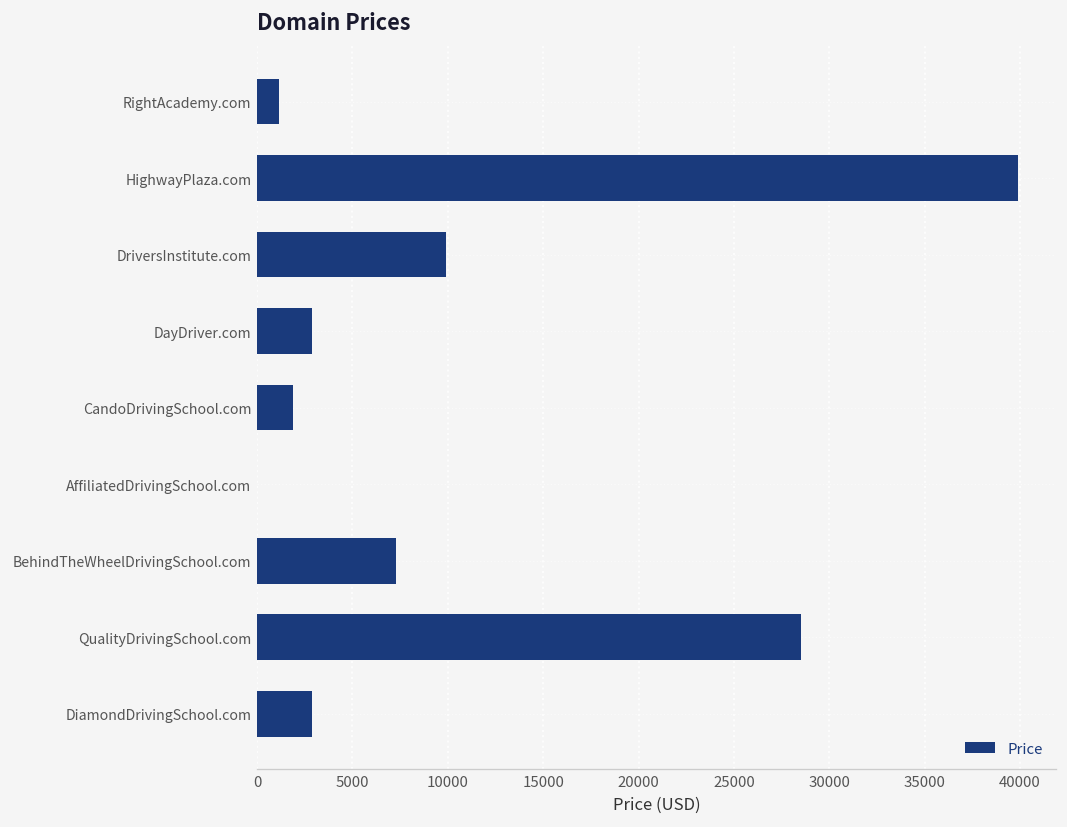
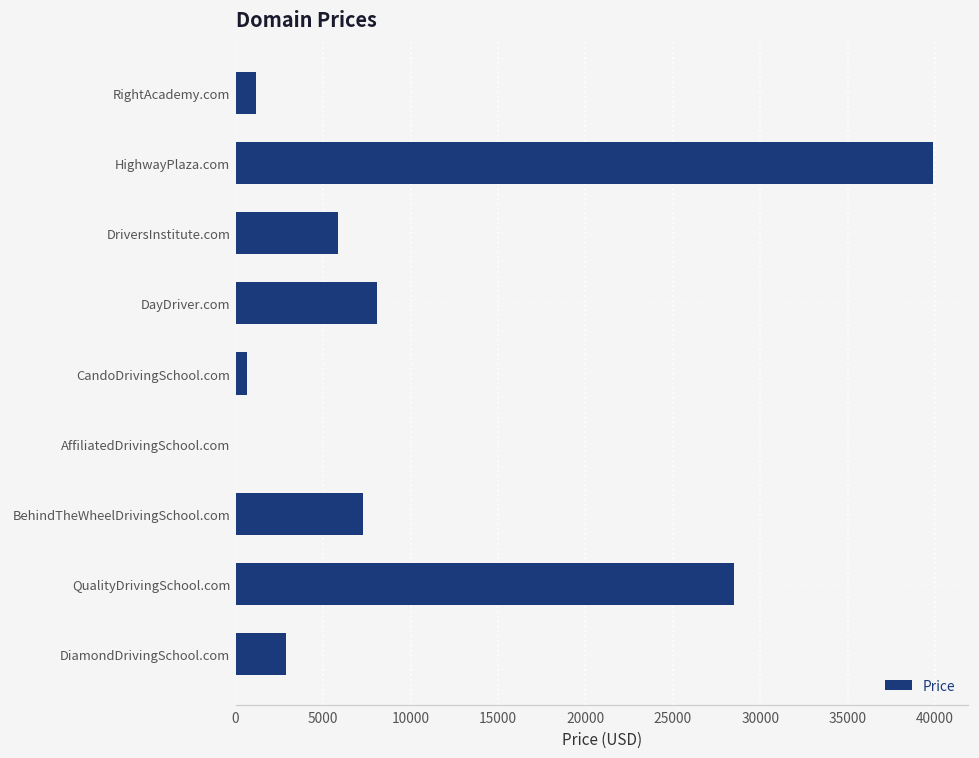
DriversInstitute.com: 9900 -> 5900
DayDriver.com: 2900 -> 8100
CandoDrivingSchool.com: 1900 -> 600
